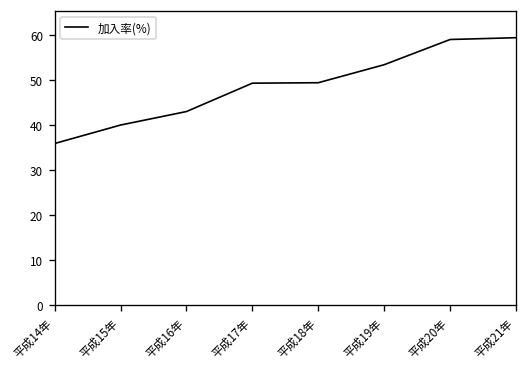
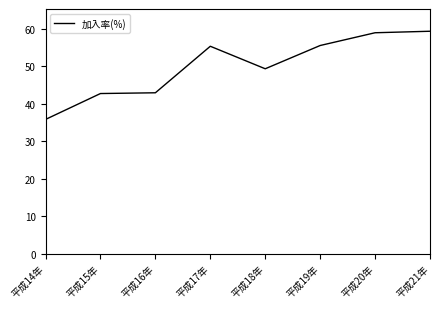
平成15年: 40 -> 43
平成17年: 49 -> 55
平成19年: 53 -> 56
